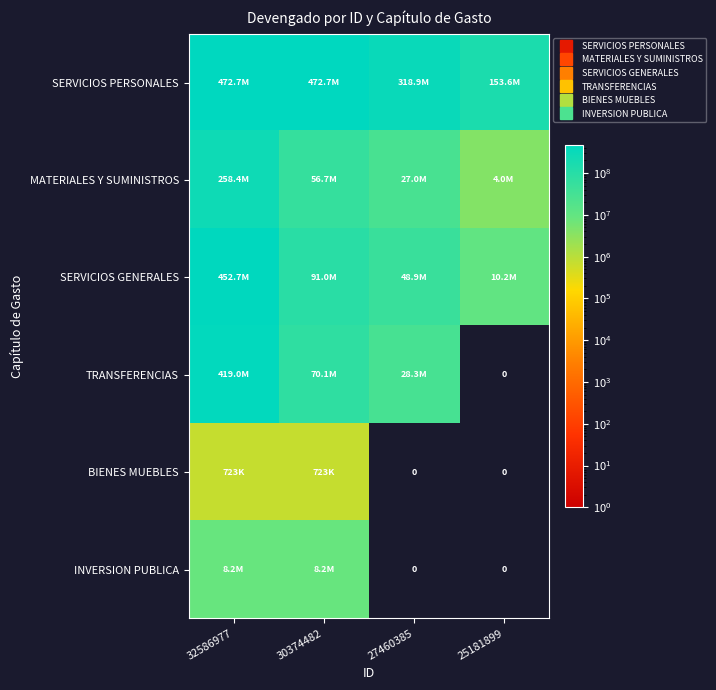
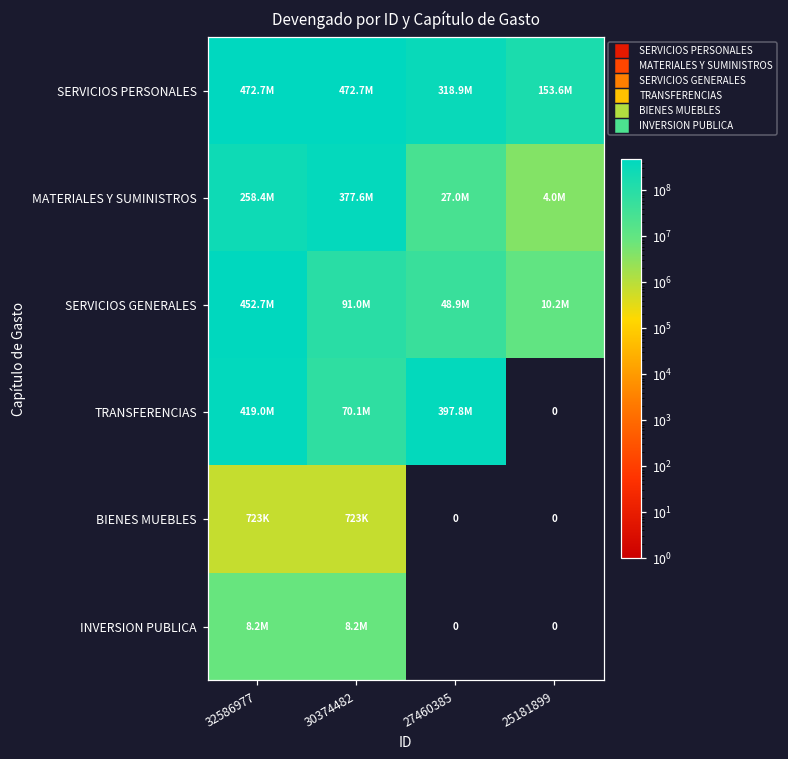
MATERIALES Y SUMINISTROS, 30374482: 56.7M -> 377.6M
TRANSFERENCIAS, 27460385: 28.3M -> 397.8M
